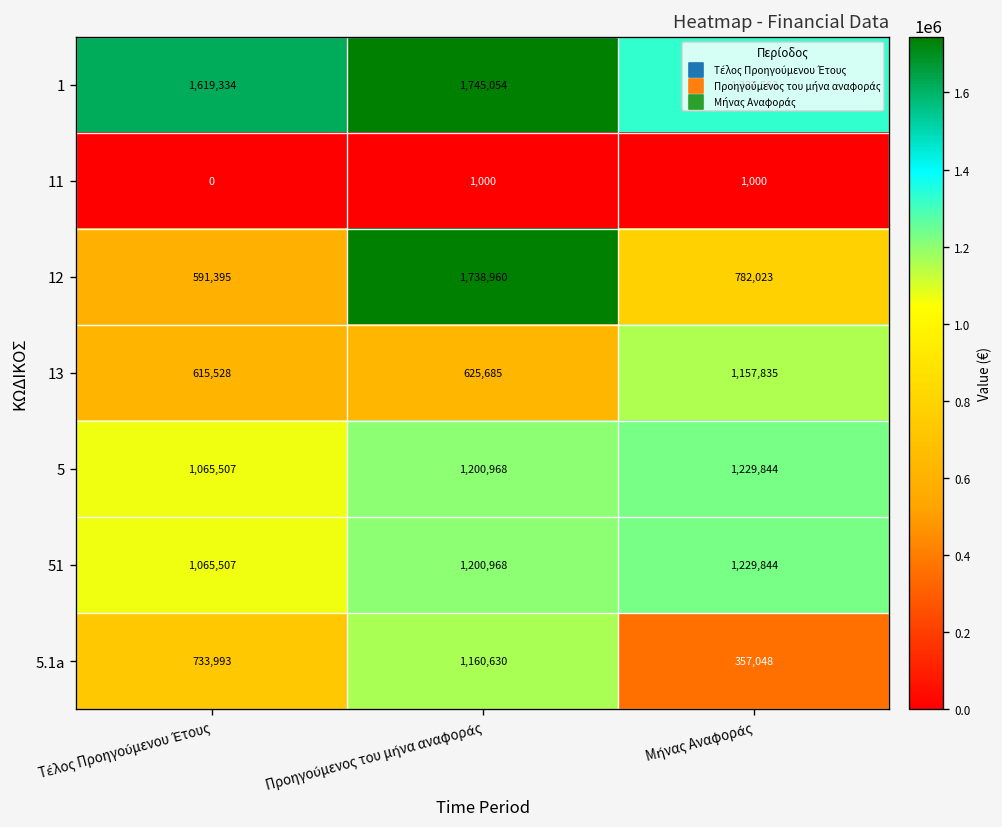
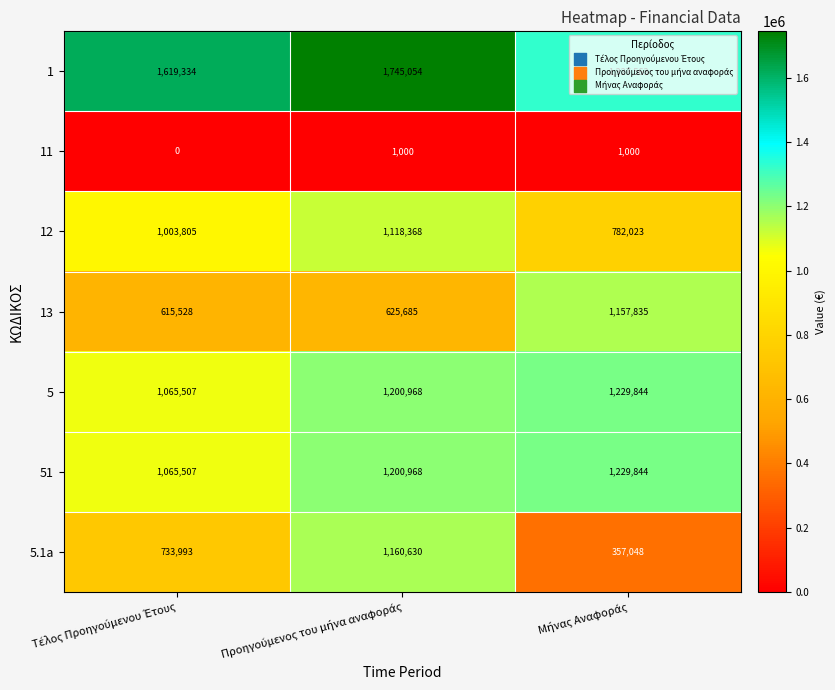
12, Τέλος Προηγούμενου Έτους: 591,395 -> 1,003,805
12, Προηγούμενος του μήνα αναφοράς: 1,738,960 -> 1,118,368
